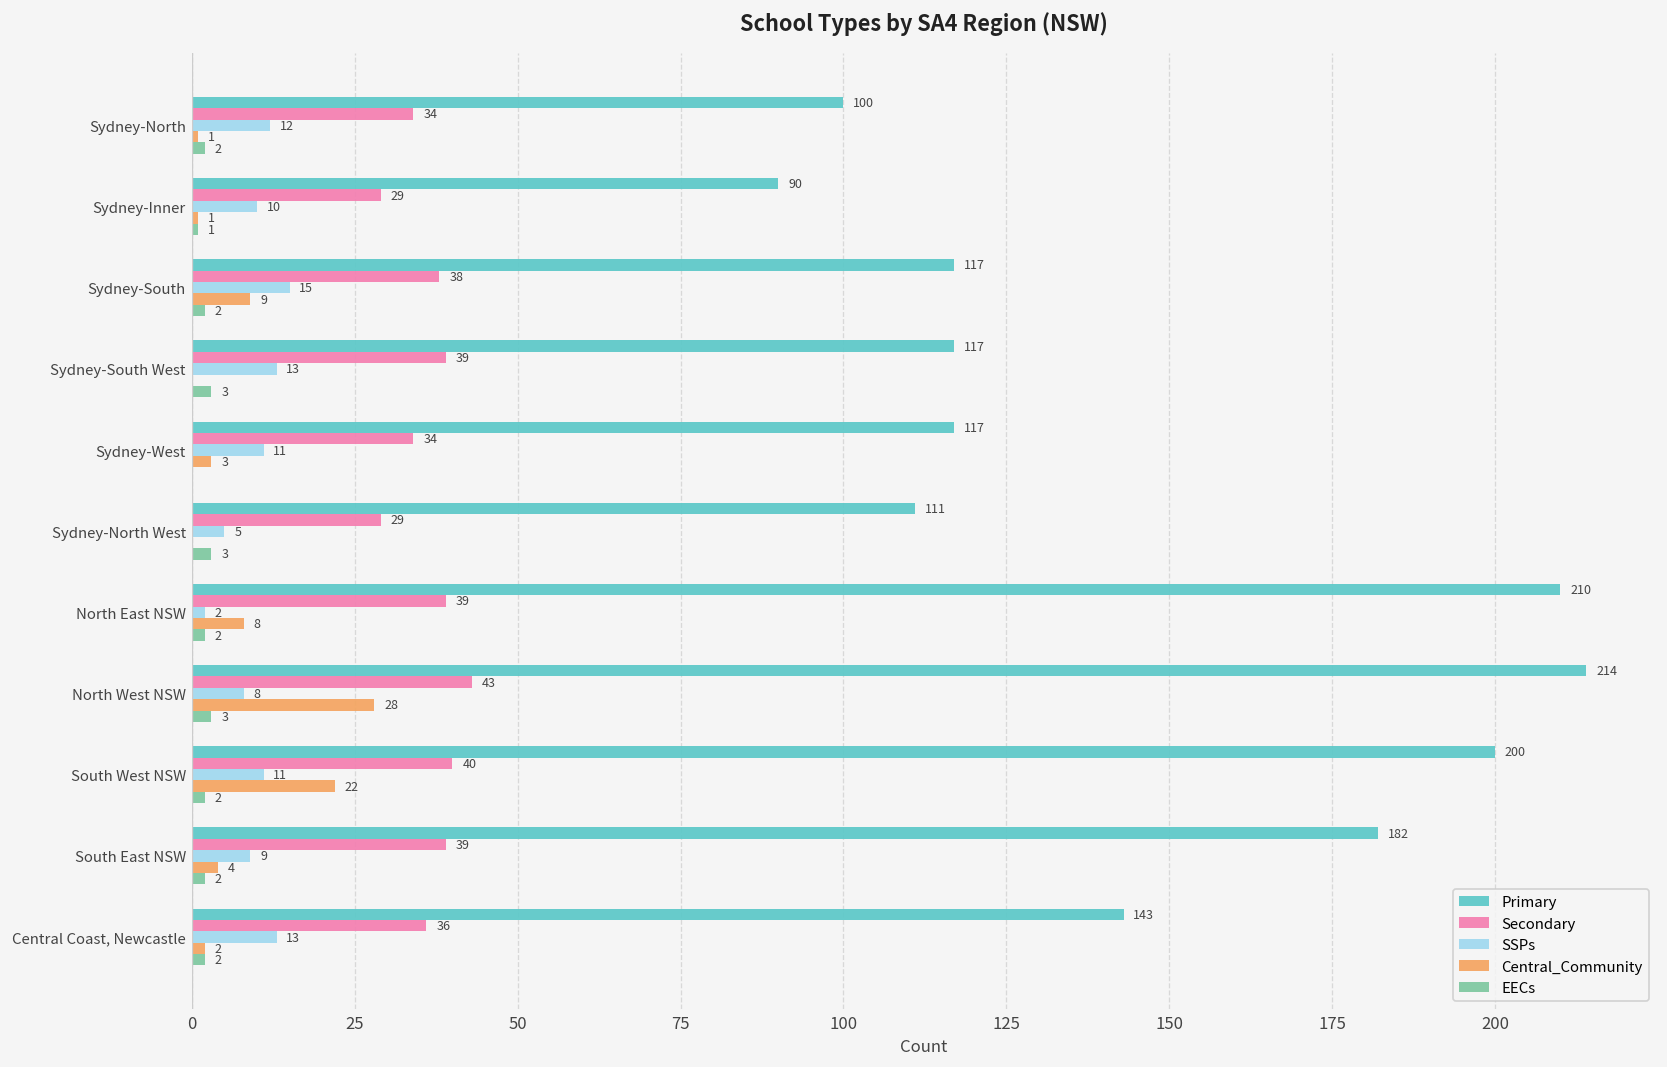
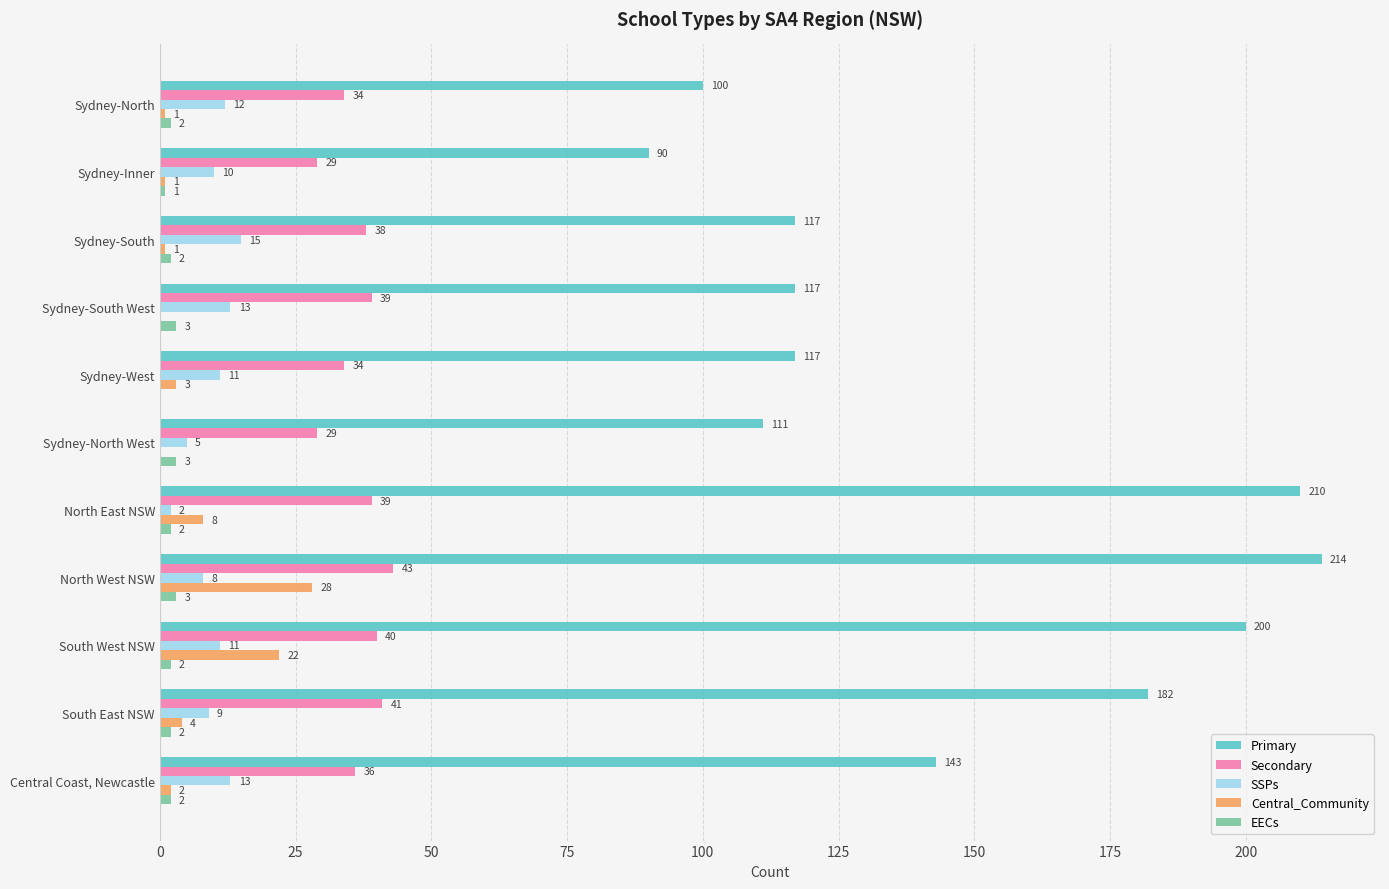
Central_Community, Sydney-South: 9 -> 1
Secondary, South East NSW: 39 -> 41
